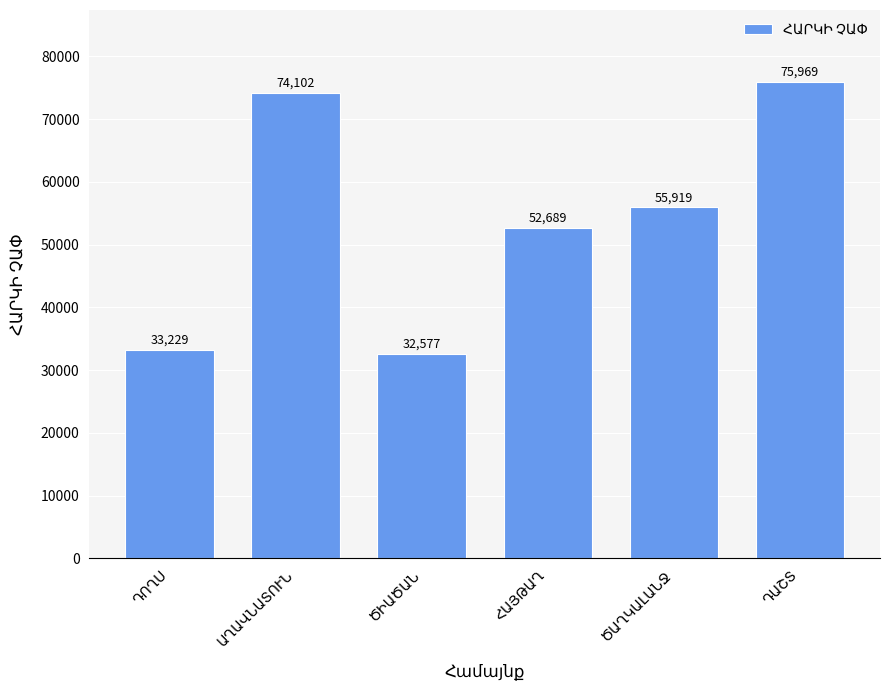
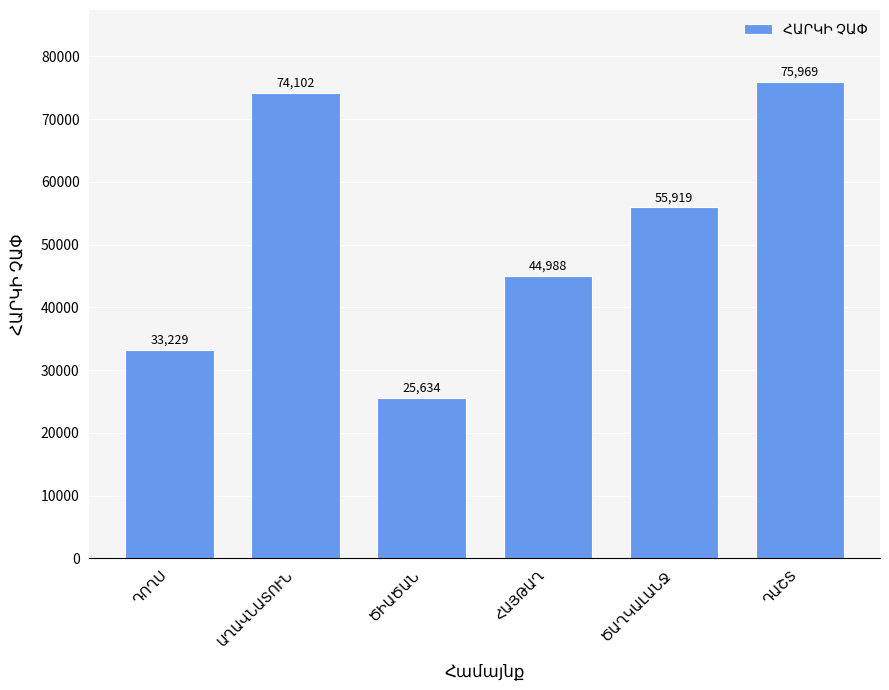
ԾԻԱԾԱՆ: 32,577 -> 25,634
ՀԱՅԹԱՂ: 52,689 -> 44,988
